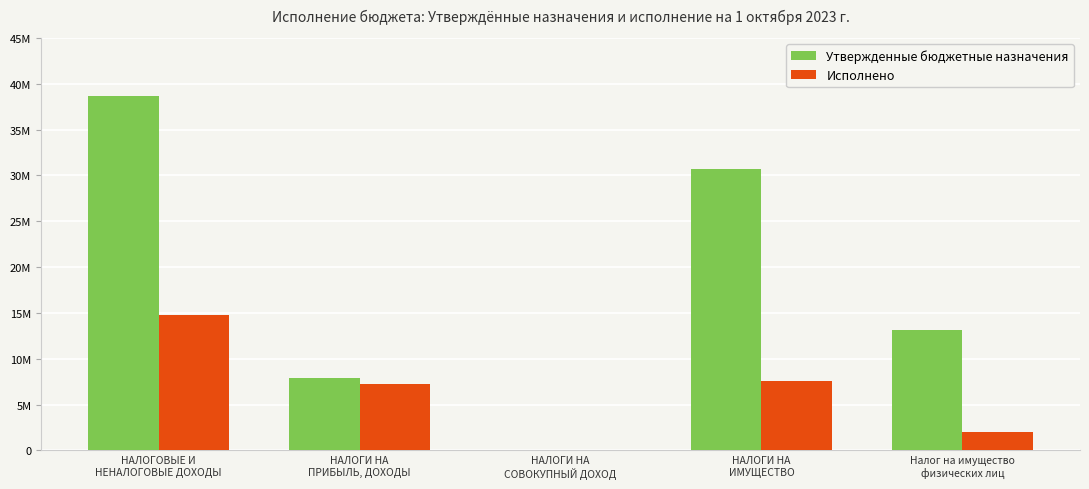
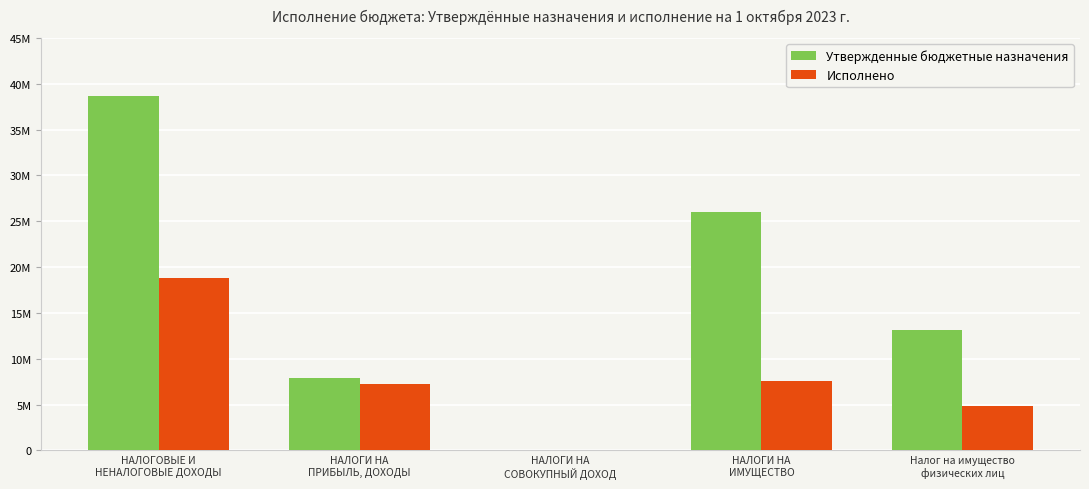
Исполнено, НАЛОГОВЫЕ И НЕНАЛОГОВЫЕ ДОХОДЫ: 15000000 -> 19000000
Утвержденные бюджетные назначения, НАЛОГИ НА ИМУЩЕСТВО: 31000000 -> 26000000
Исполнено, Налог на имущество физических лиц: 2000000 -> 5000000
